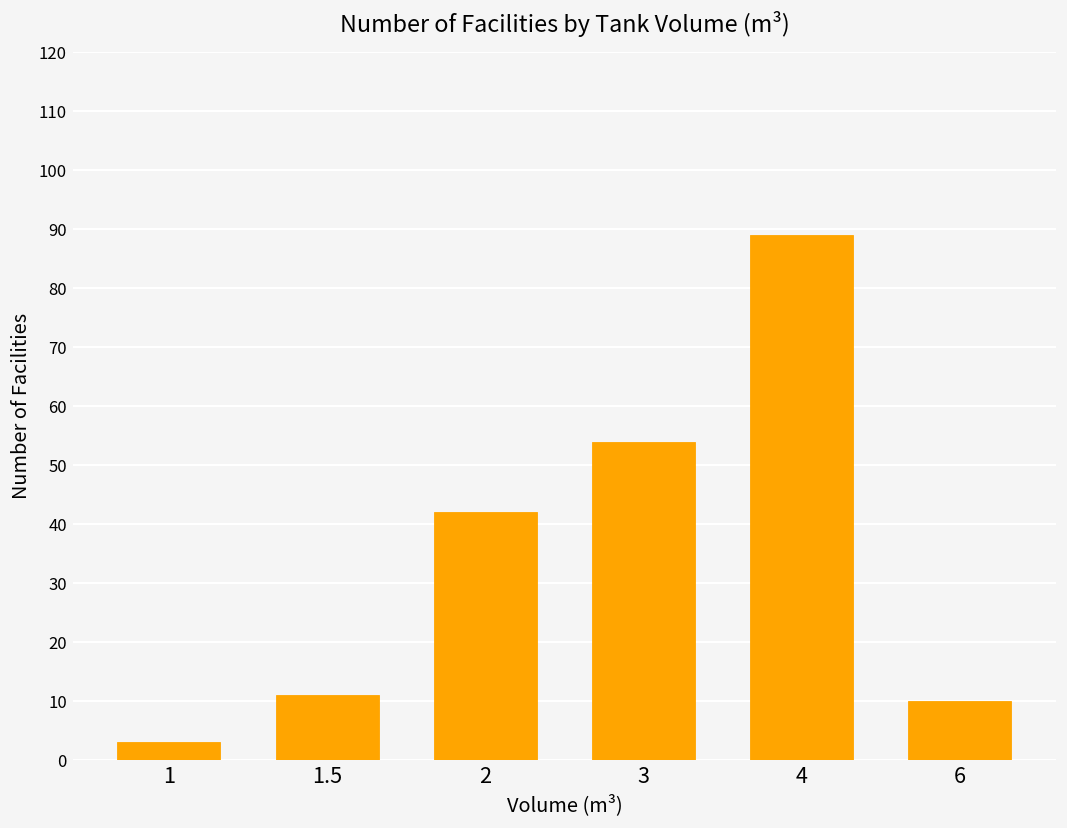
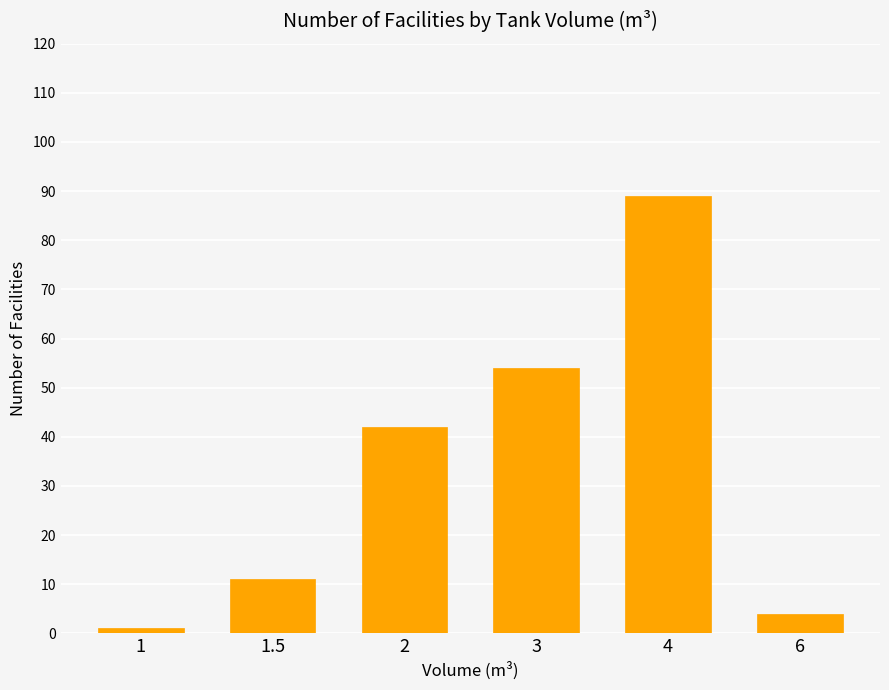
1: 3 -> 1
6: 10 -> 4
